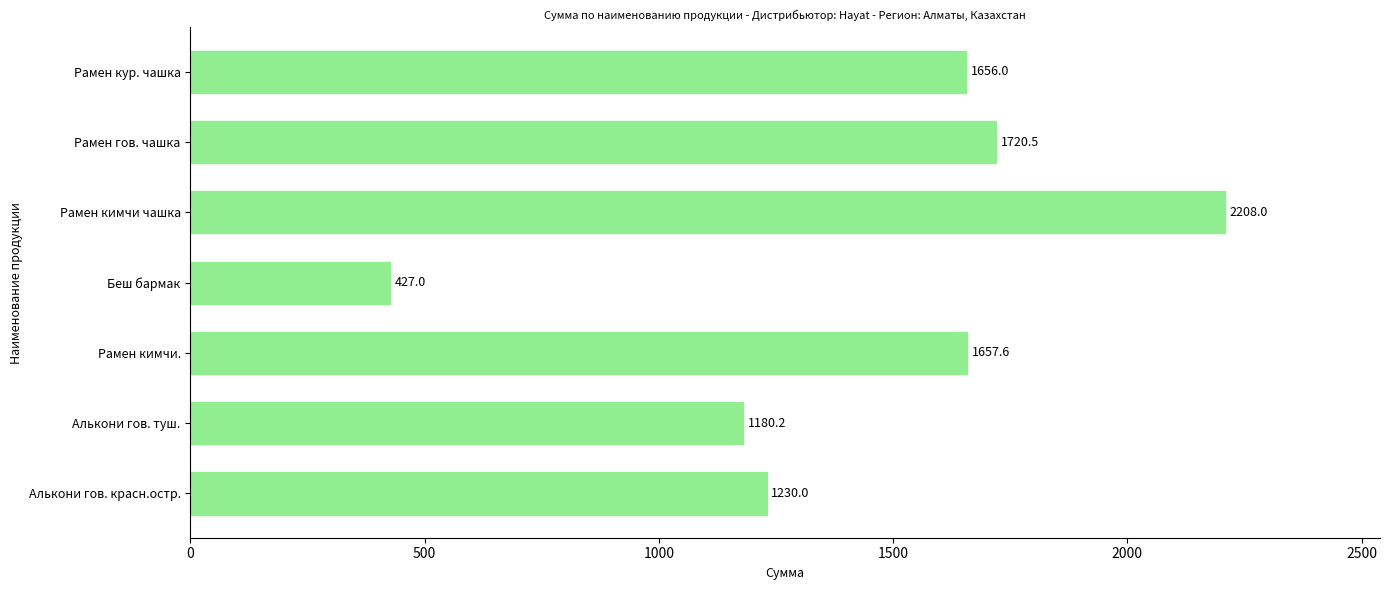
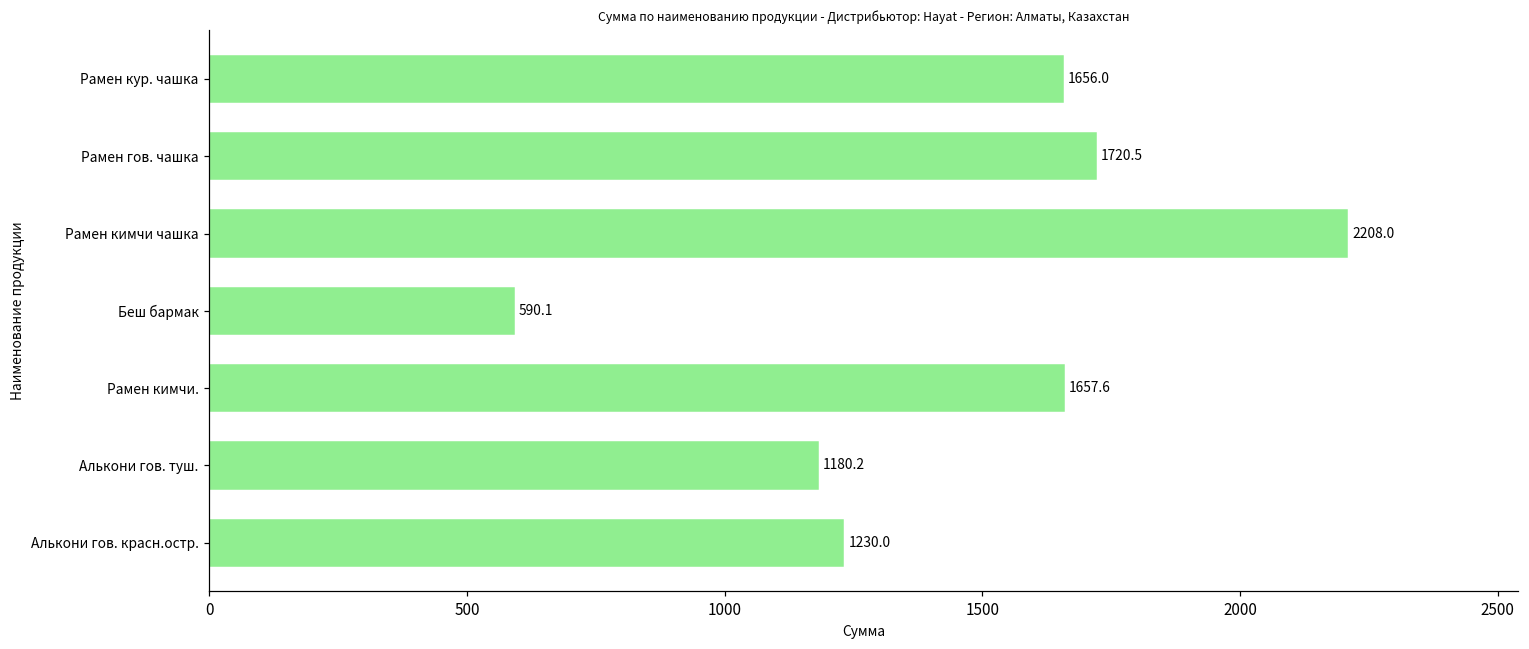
Беш бармак: 427.0 -> 590.1
